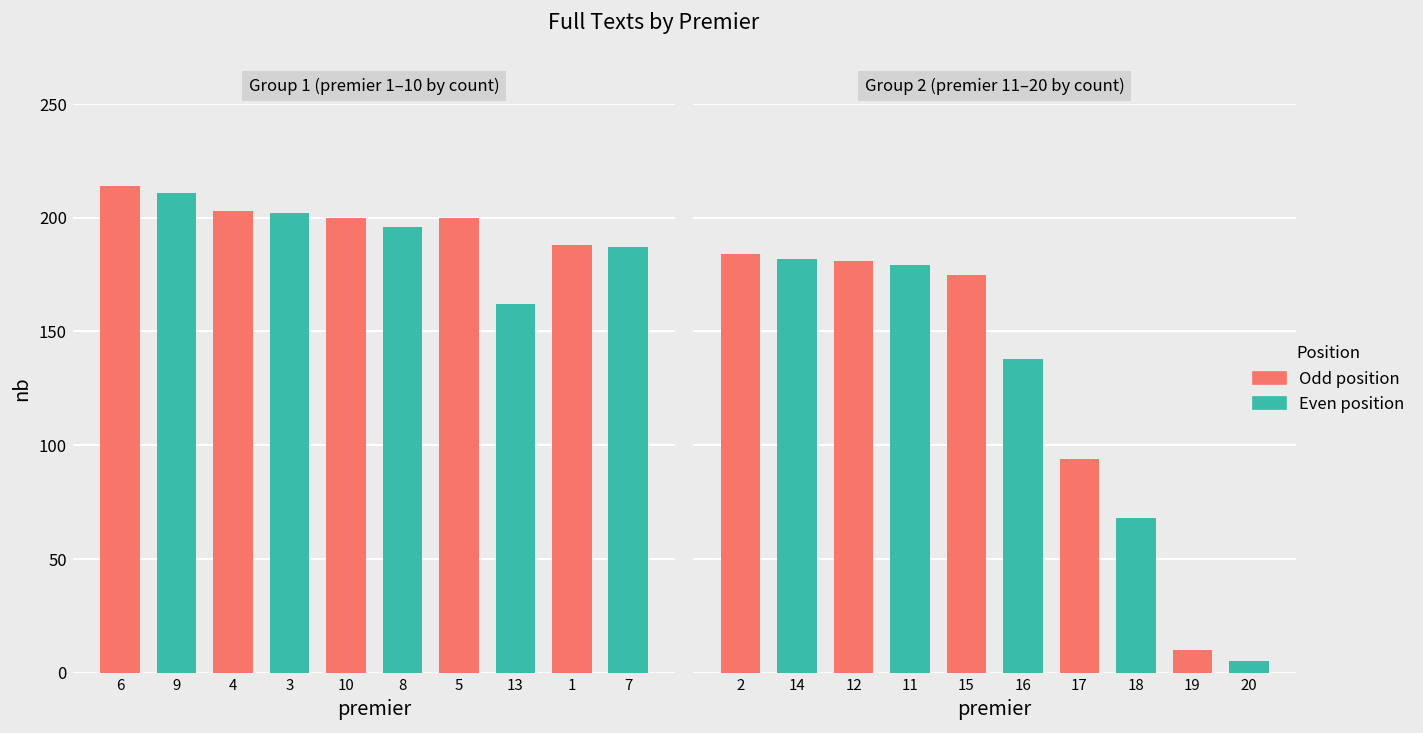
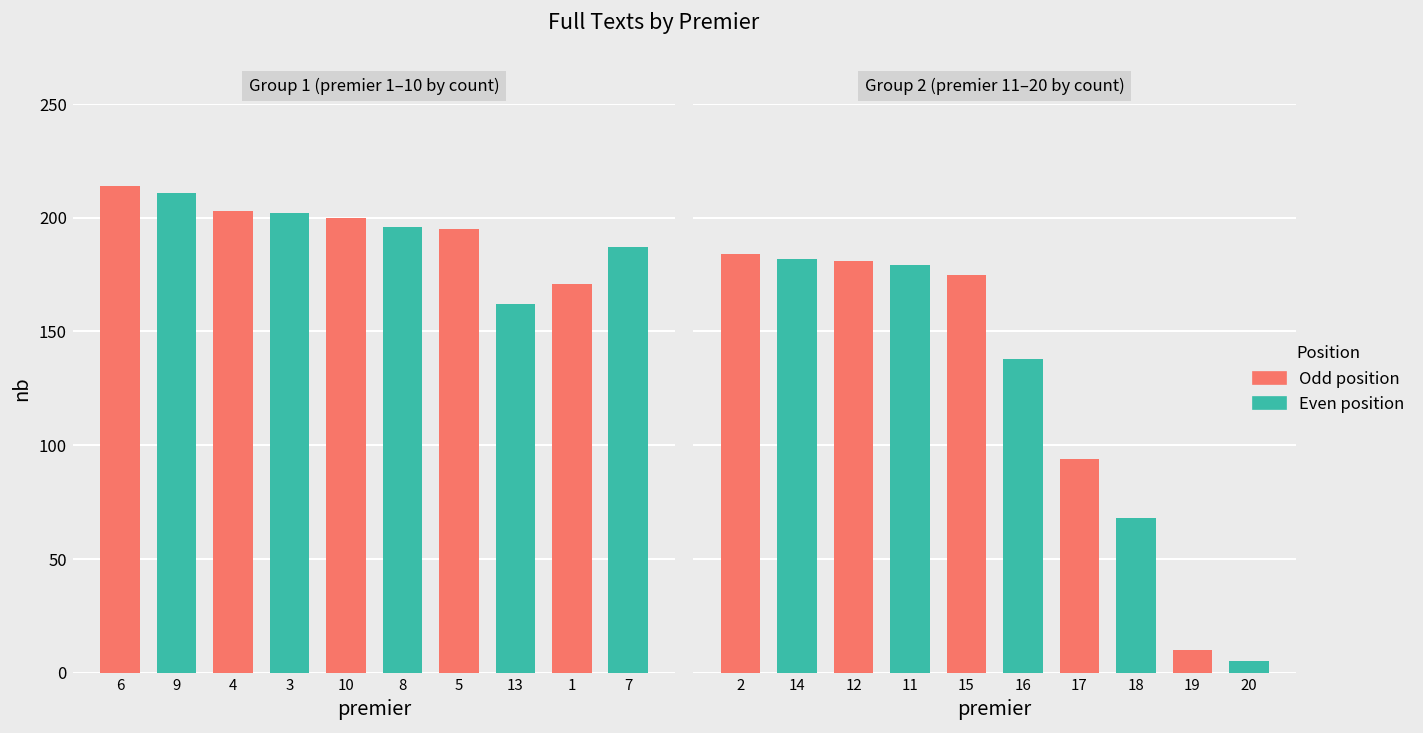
Group 1 (premier 1–10 by count), 5: 200 -> 195
Group 1 (premier 1–10 by count), 1: 188 -> 171
